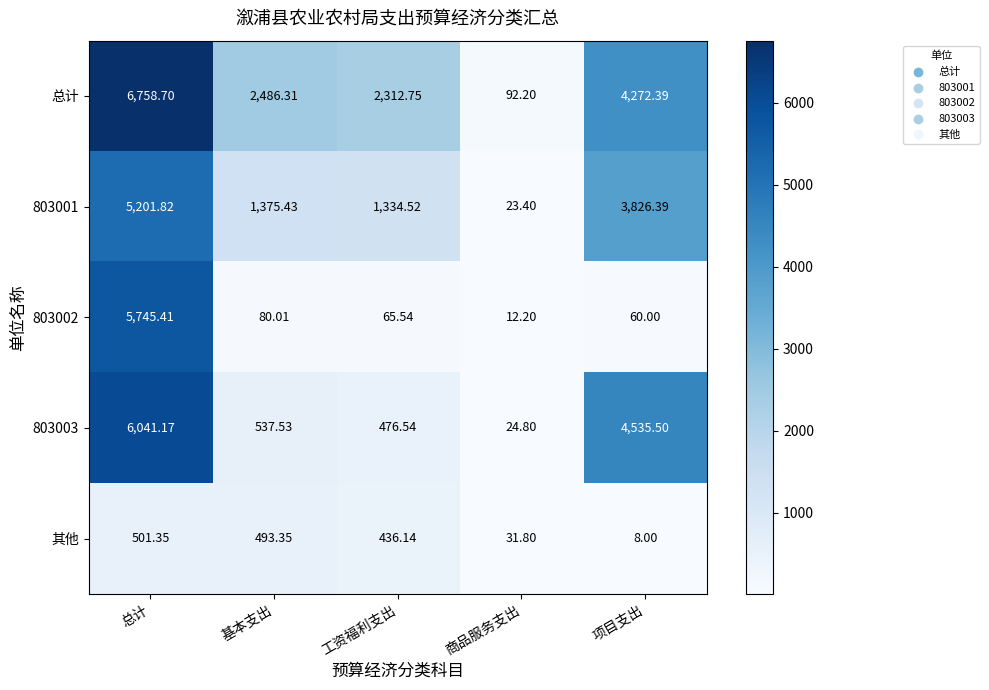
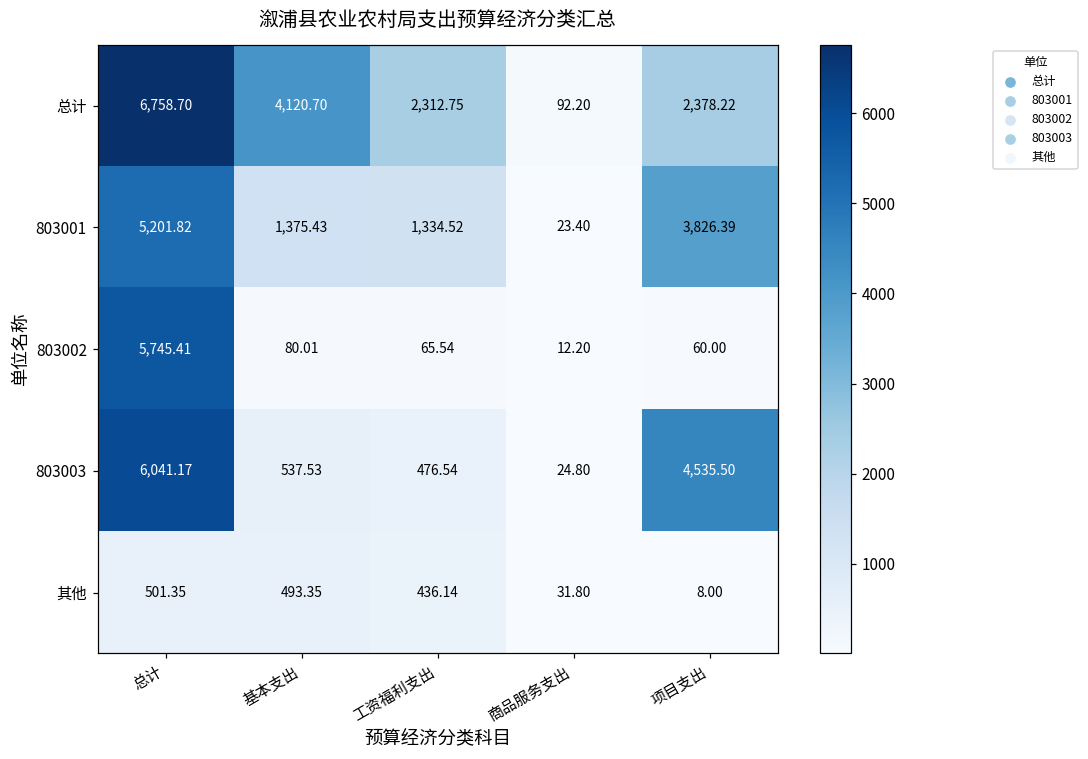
总计, 基本支出: 2,486.31 -> 4,120.70
总计, 项目支出: 4,272.39 -> 2,378.22
